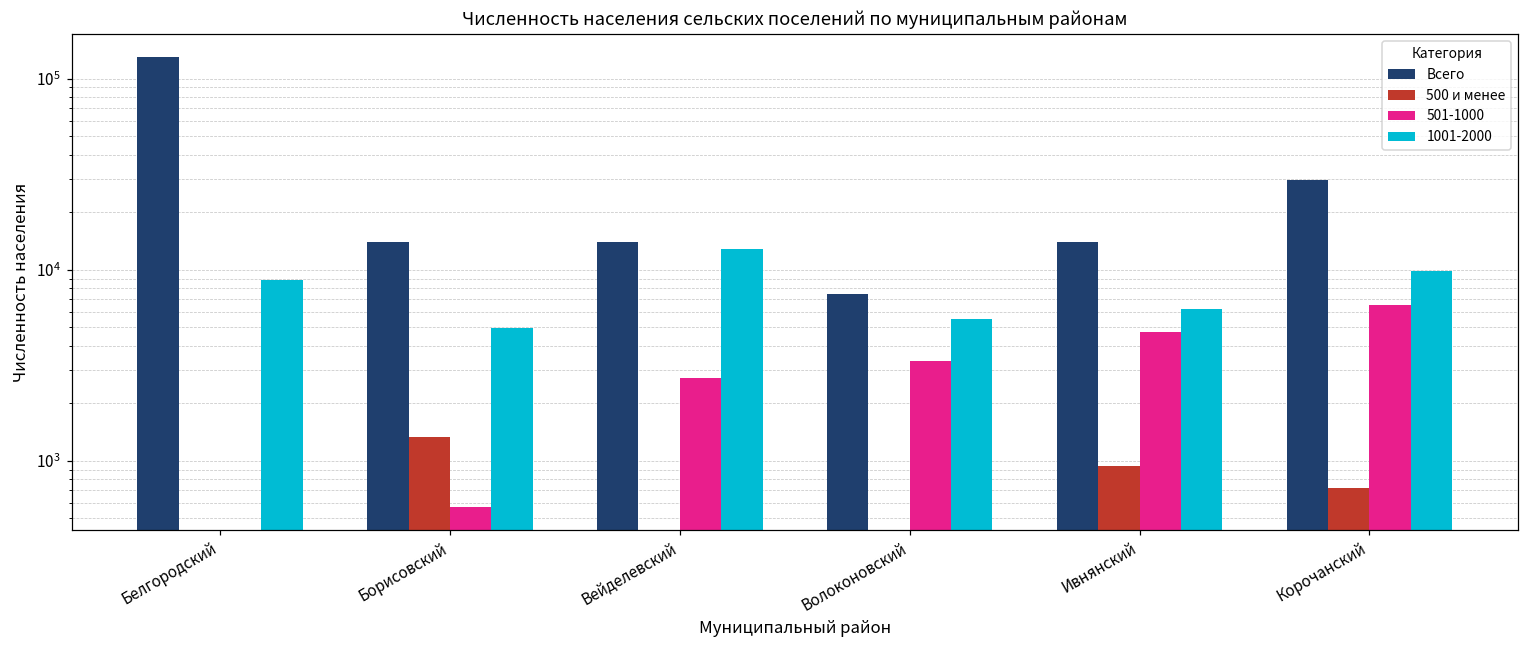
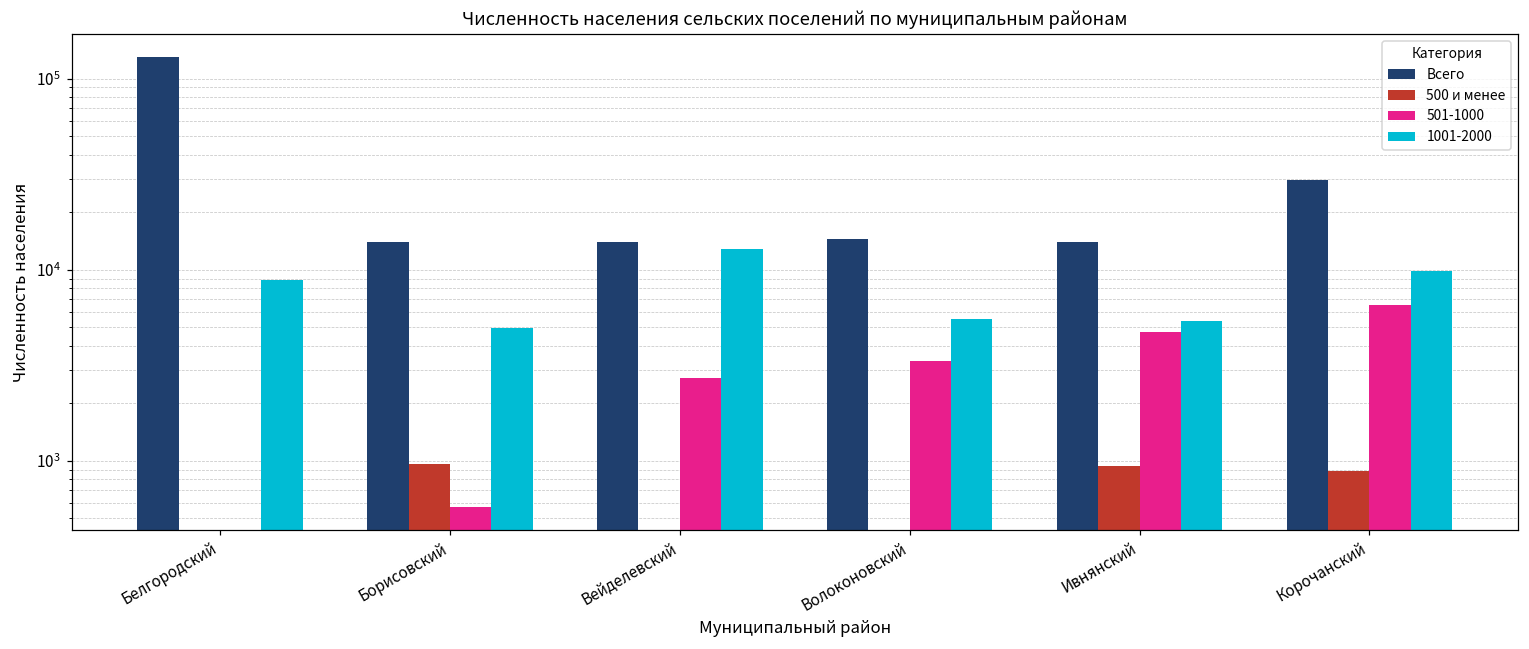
500 и менее, Борисовский: 1300 -> 1000
Всего, Волоконовский: 7500 -> 15000
1001-2000, Ивнянский: 6300 -> 5400
500 и менее, Корочанский: 720 -> 900
